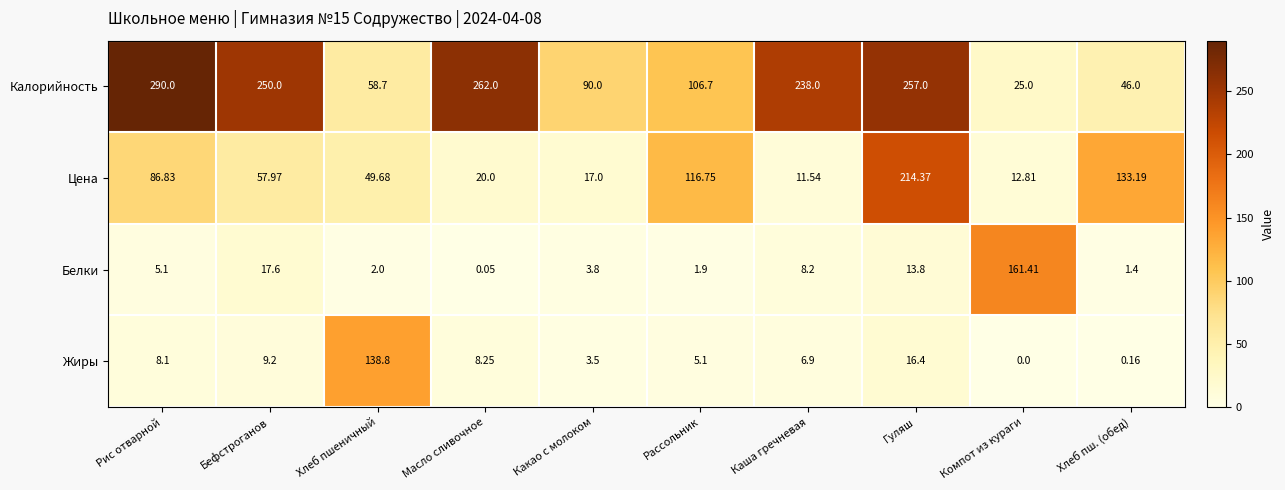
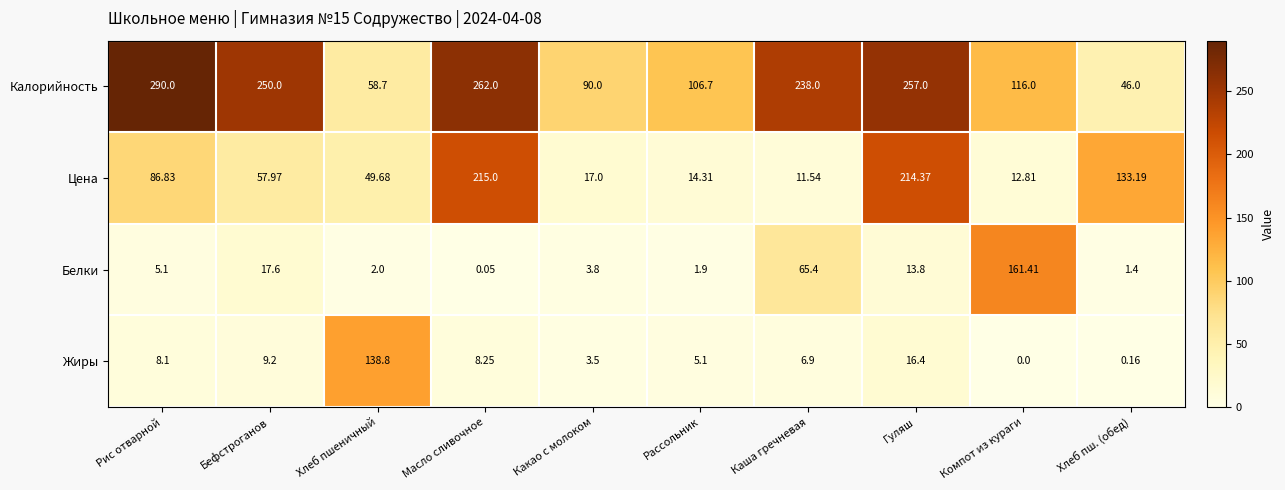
Калорийность, Компот из кураги: 25.0 -> 116.0
Цена, Масло сливочное: 20.0 -> 215.0
Цена, Рассольник: 116.75 -> 14.31
Белки, Каша гречневая: 8.2 -> 65.4
